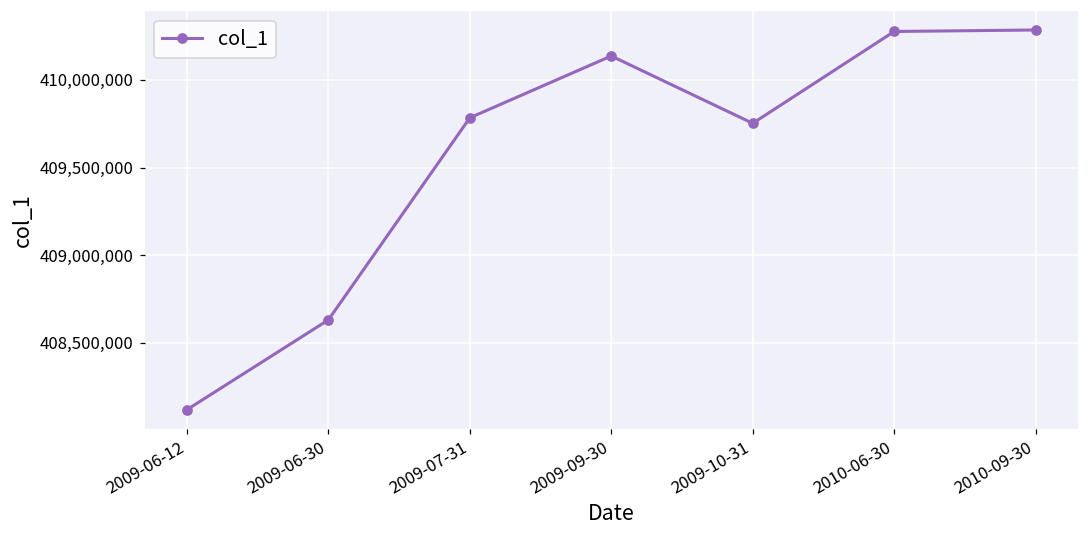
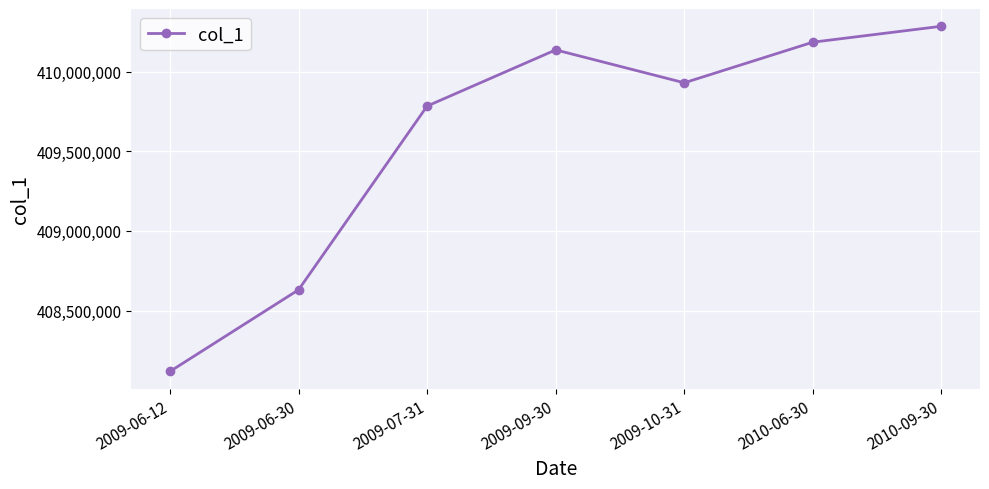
2009-10-31: 409,750,000 -> 409,930,000
2010-06-30: 410,280,000 -> 410,190,000
